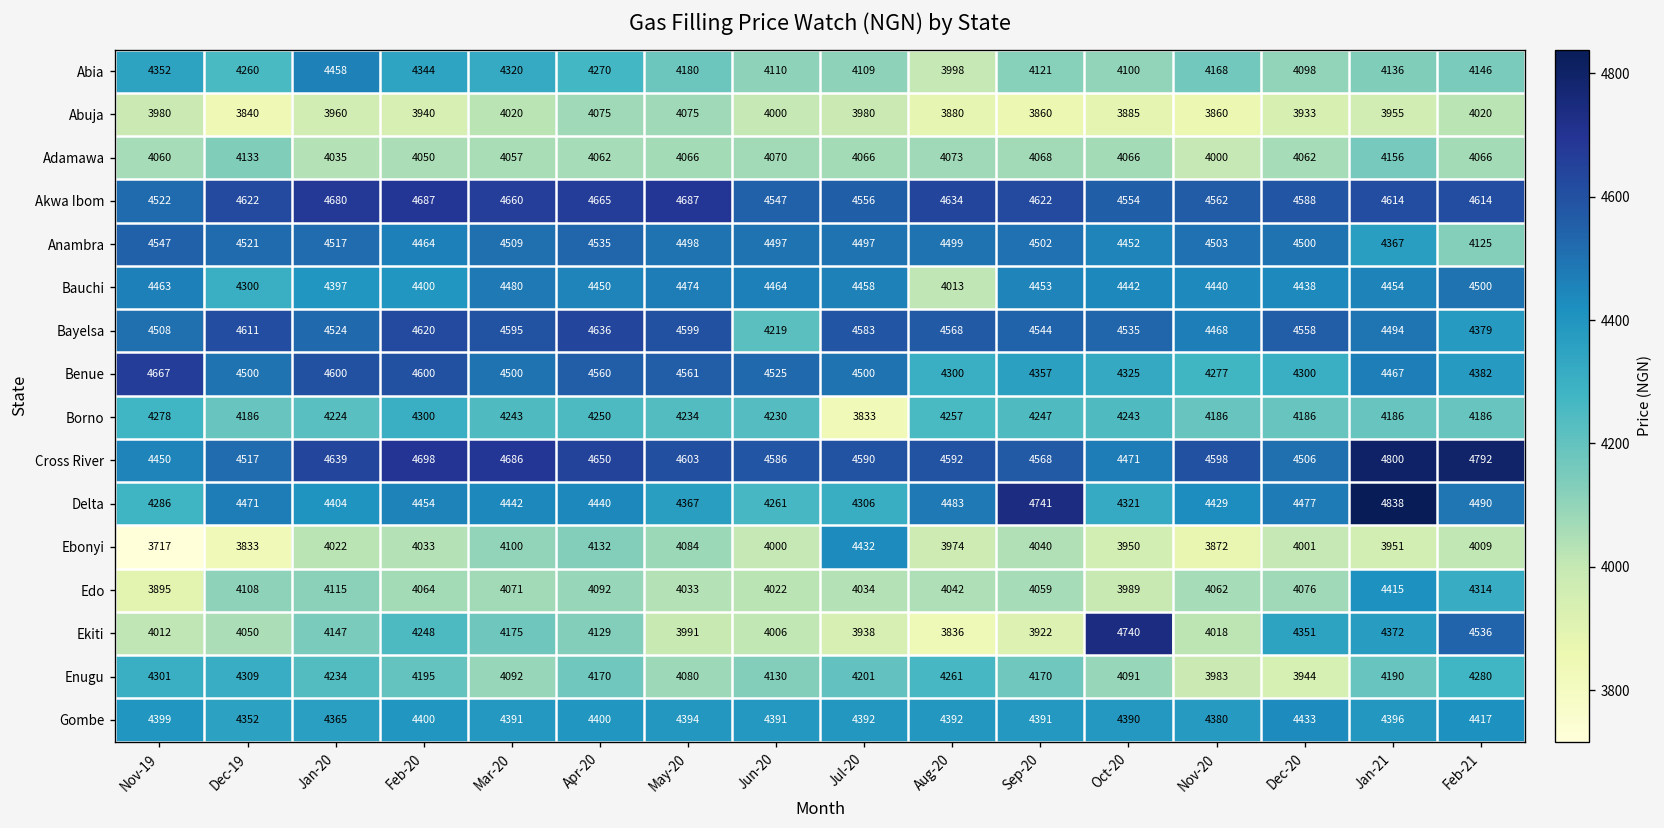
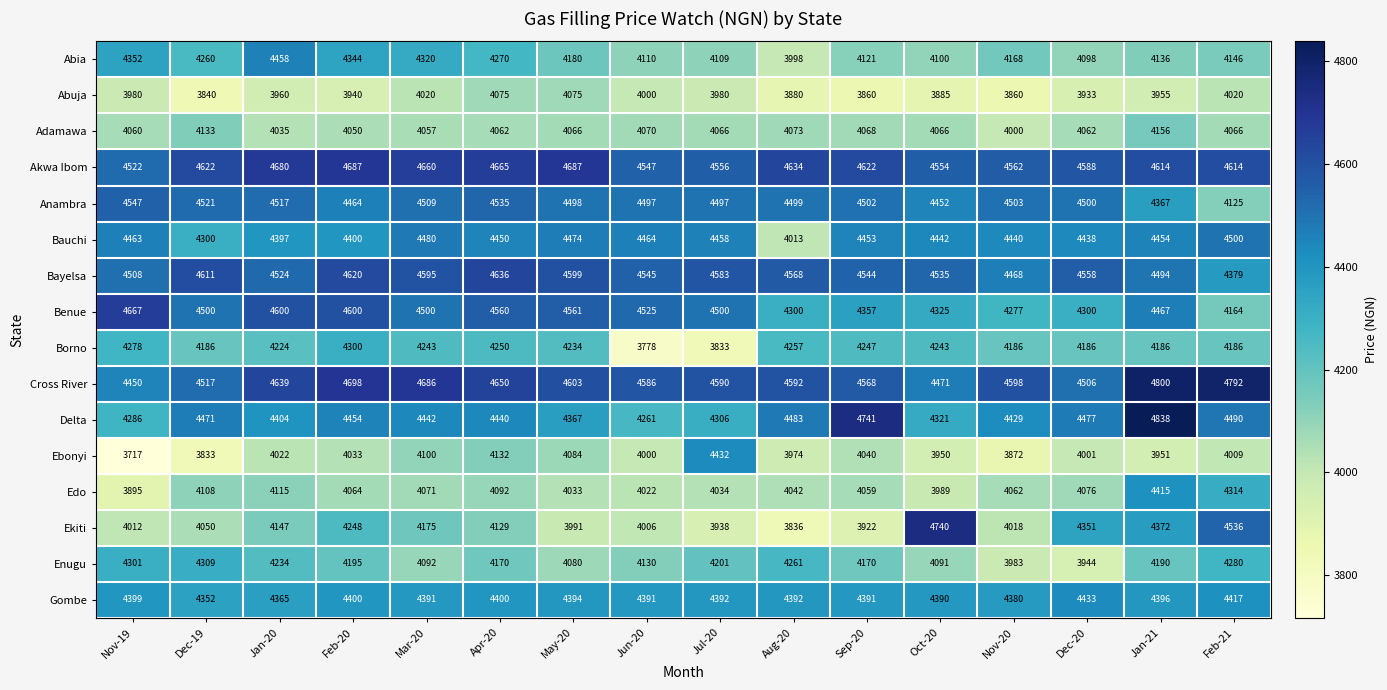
Bayelsa, Jun-20: 4219 -> 4545
Benue, Feb-21: 4382 -> 4164
Borno, Jun-20: 4230 -> 3778
